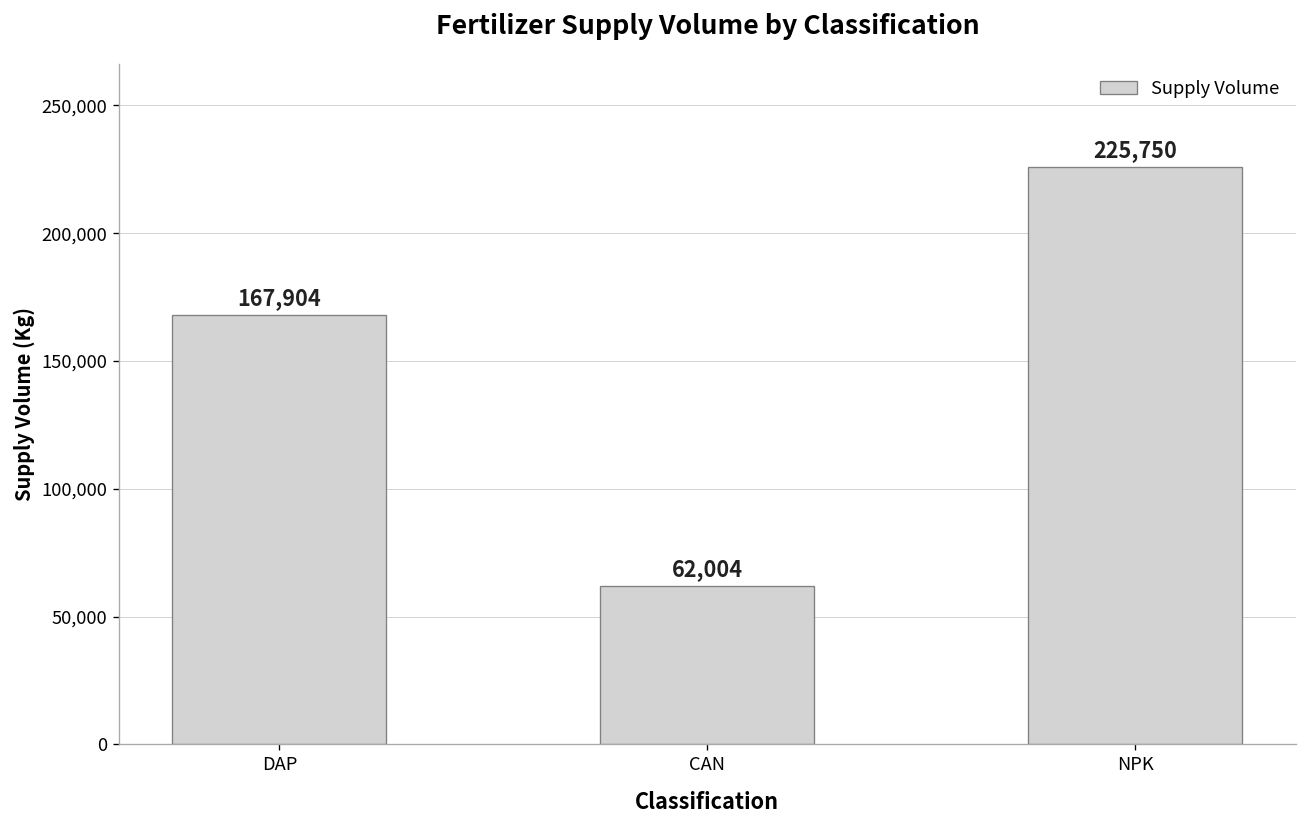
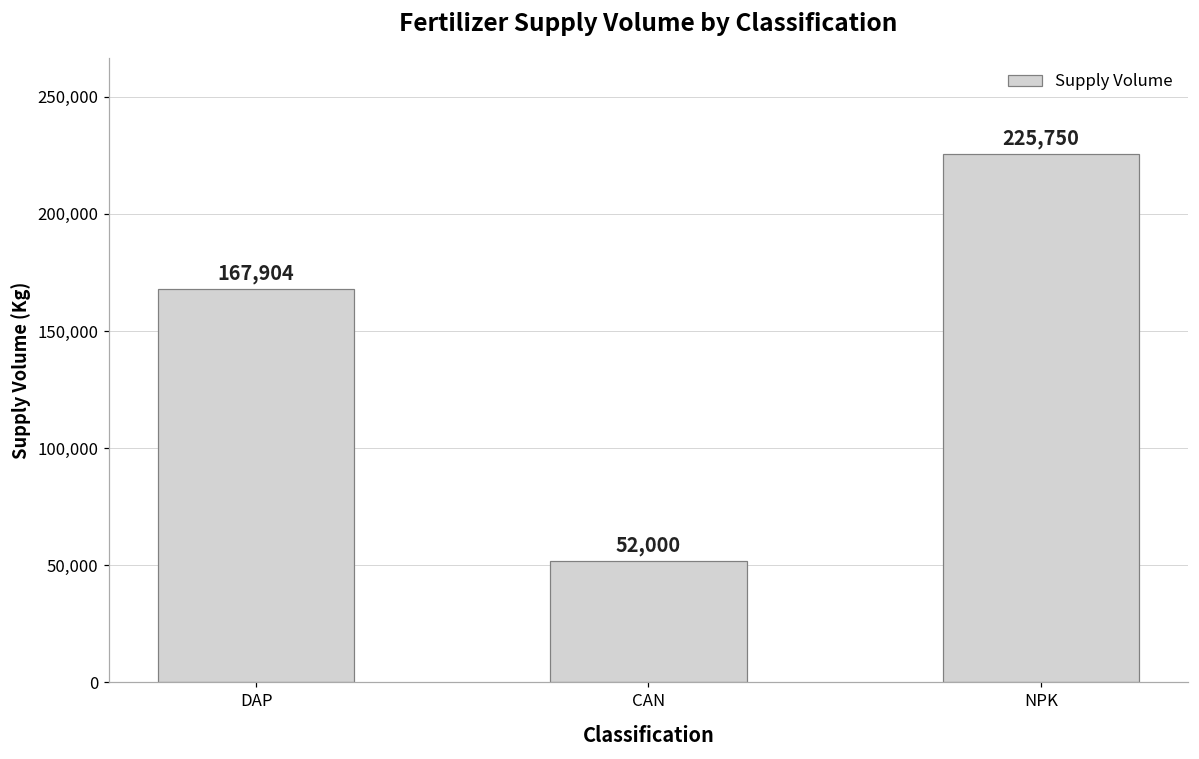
CAN: 62,004 -> 52,000
